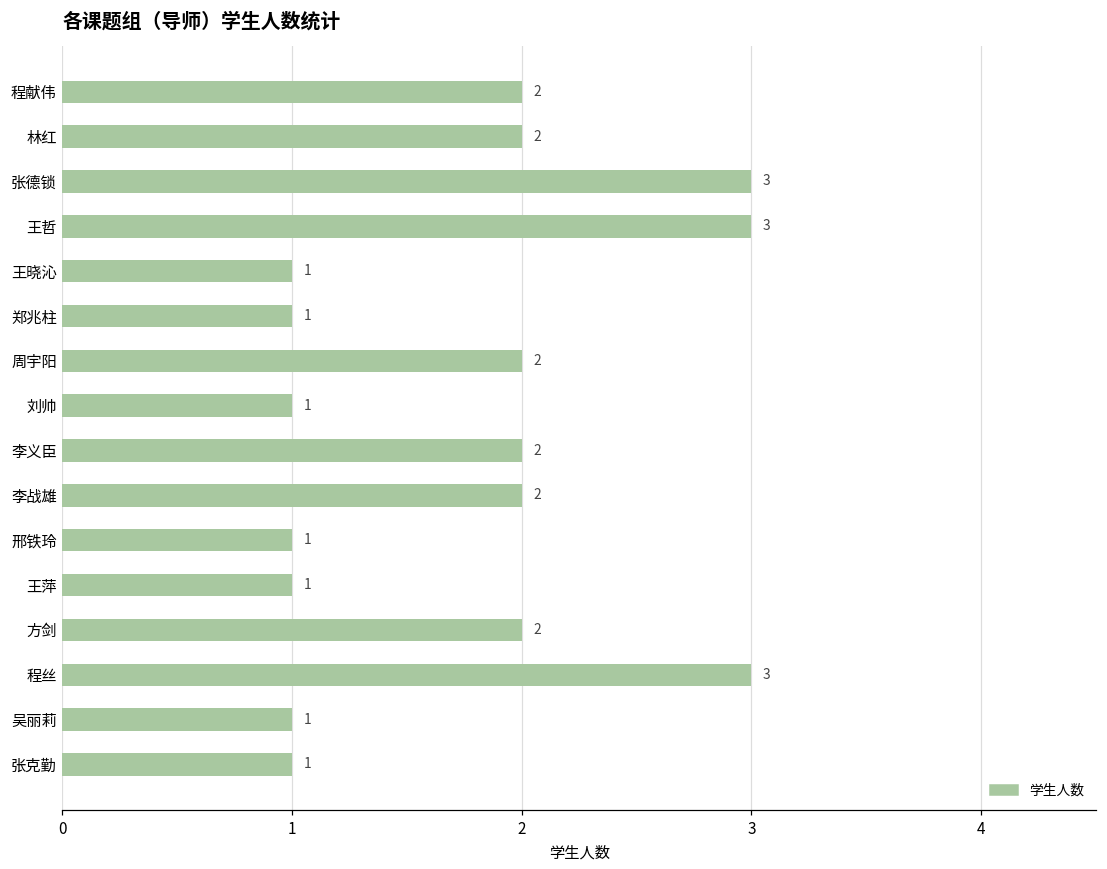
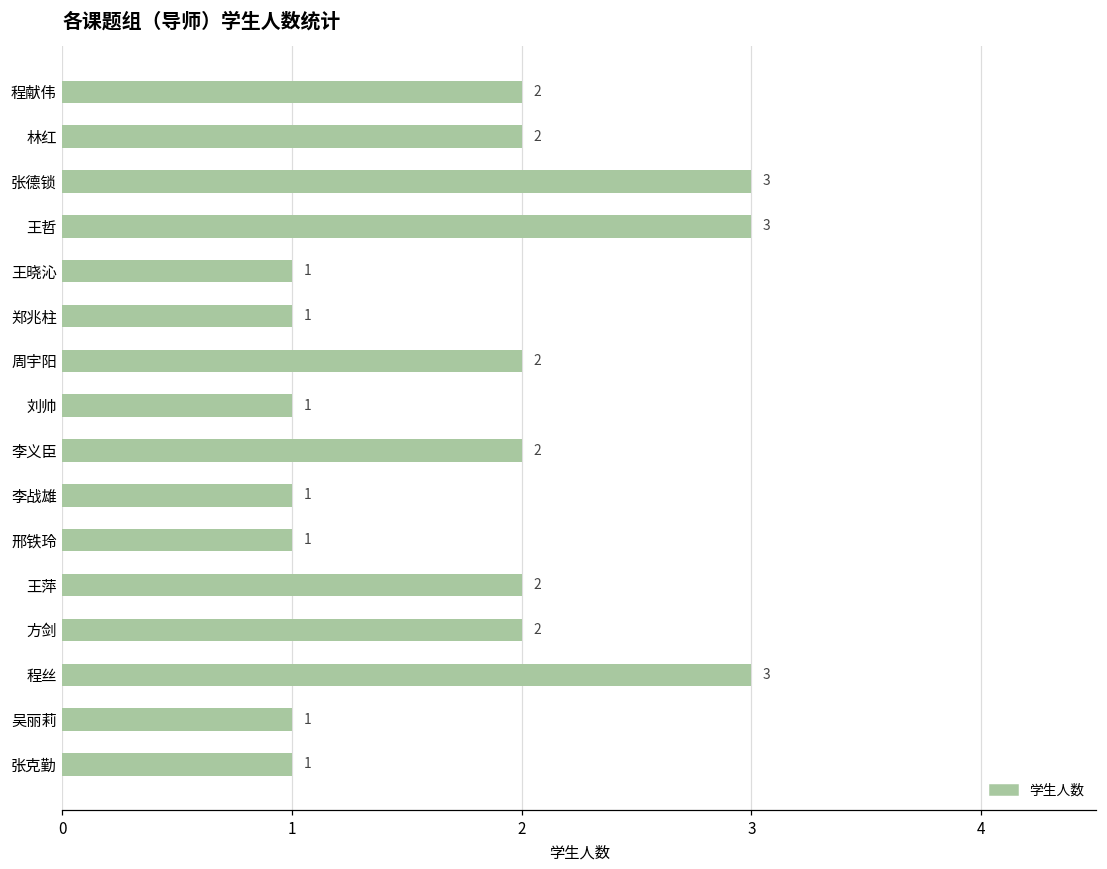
李战雄: 2 -> 1
王萍: 1 -> 2
